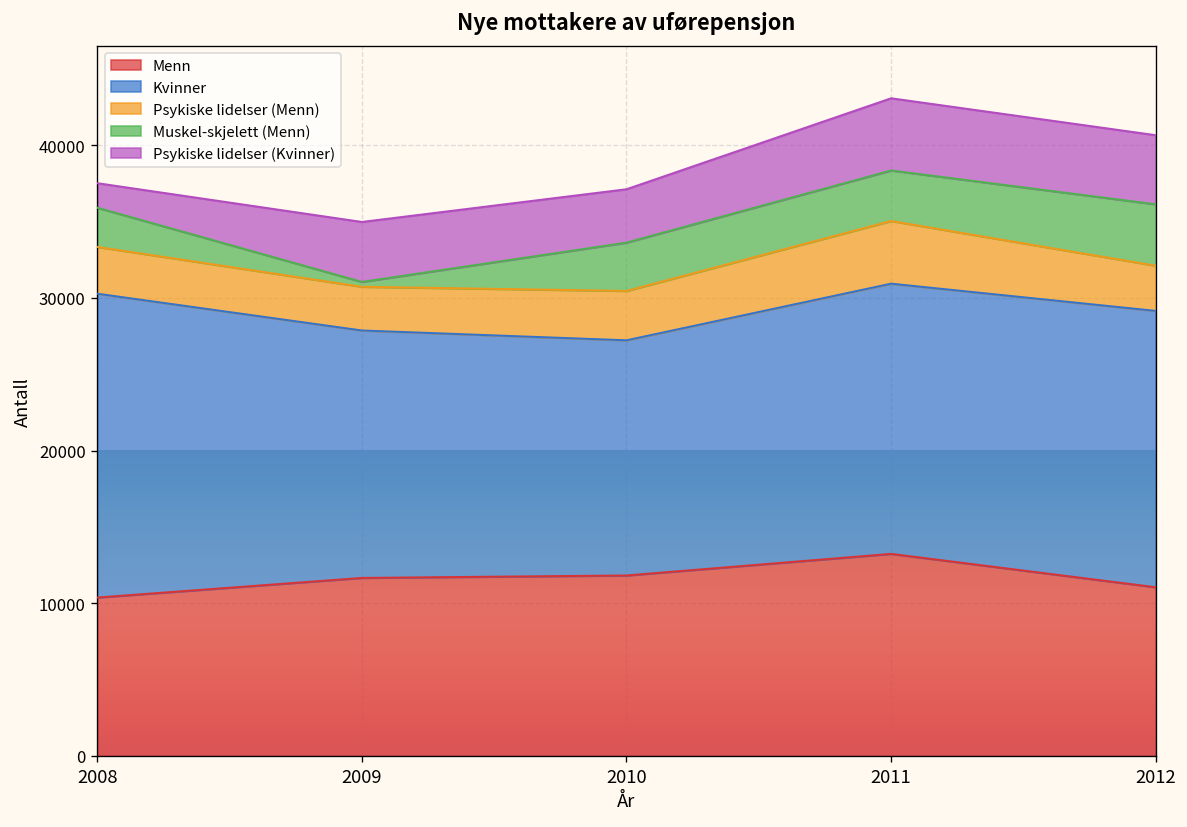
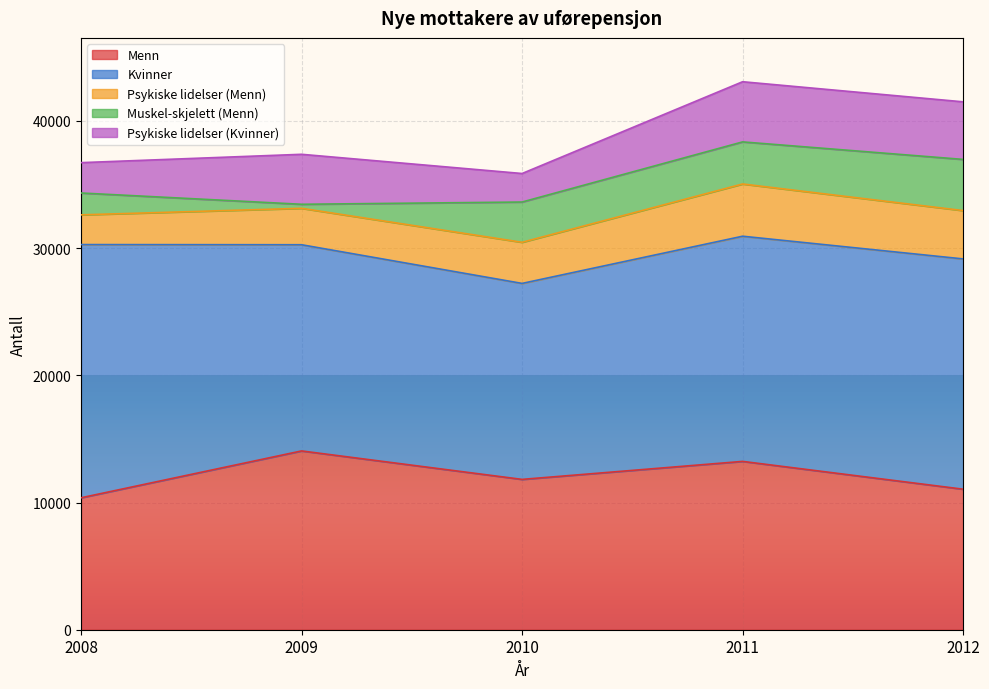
Psykiske lidelser (Menn), 2008: 3100 -> 2300
Muskel-skjelett (Menn), 2008: 2600 -> 1700
Psykiske lidelser (Kvinner), 2008: 1600 -> 2400
Menn, 2009: 11700 -> 14100
Psykiske lidelser (Kvinner), 2010: 3500 -> 2200
Psykiske lidelser (Menn), 2012: 3000 -> 3800
